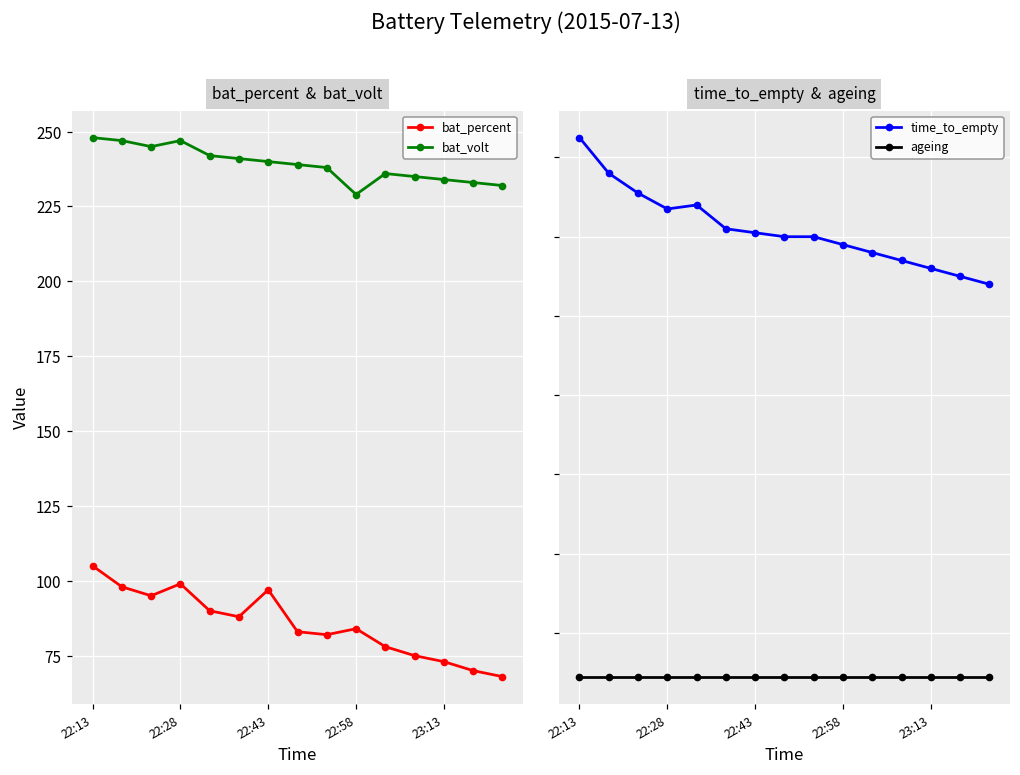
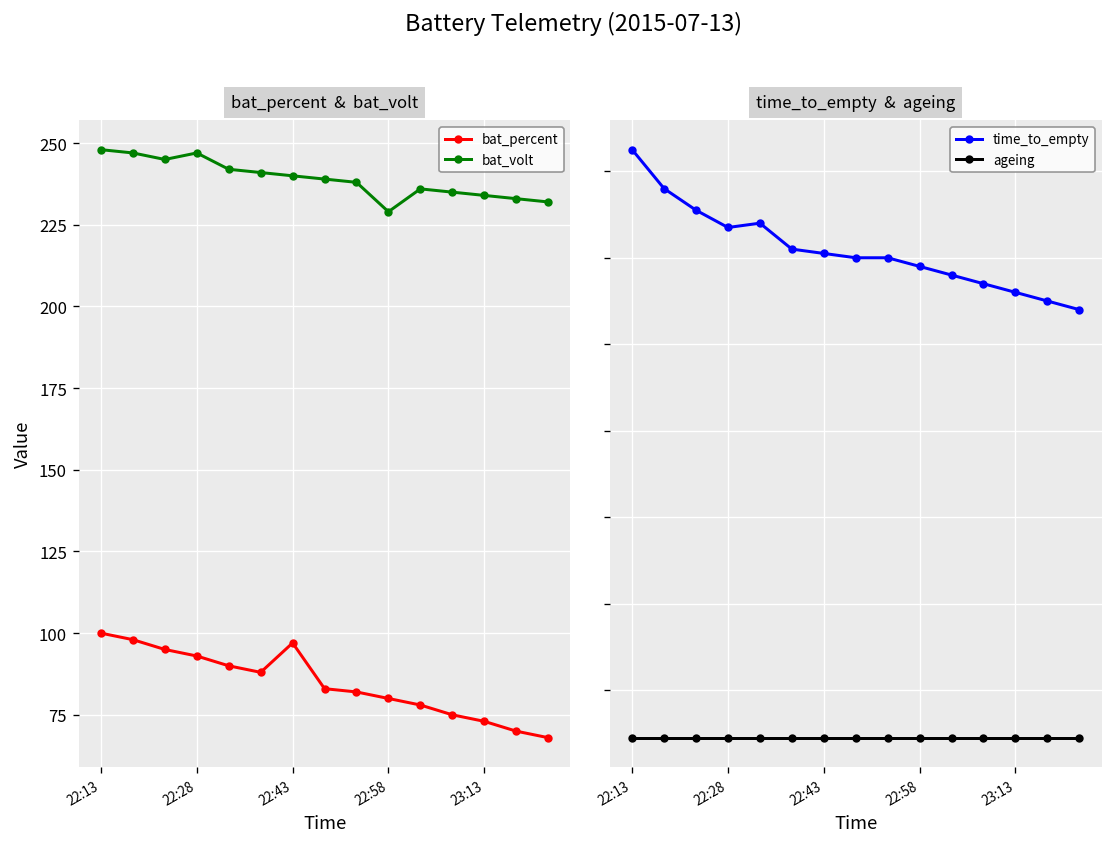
bat_percent & bat_volt, bat_percent, 22:13: 105 -> 100
bat_percent & bat_volt, bat_percent, 22:28: 99 -> 93
bat_percent & bat_volt, bat_percent, 22:58: 84 -> 80
